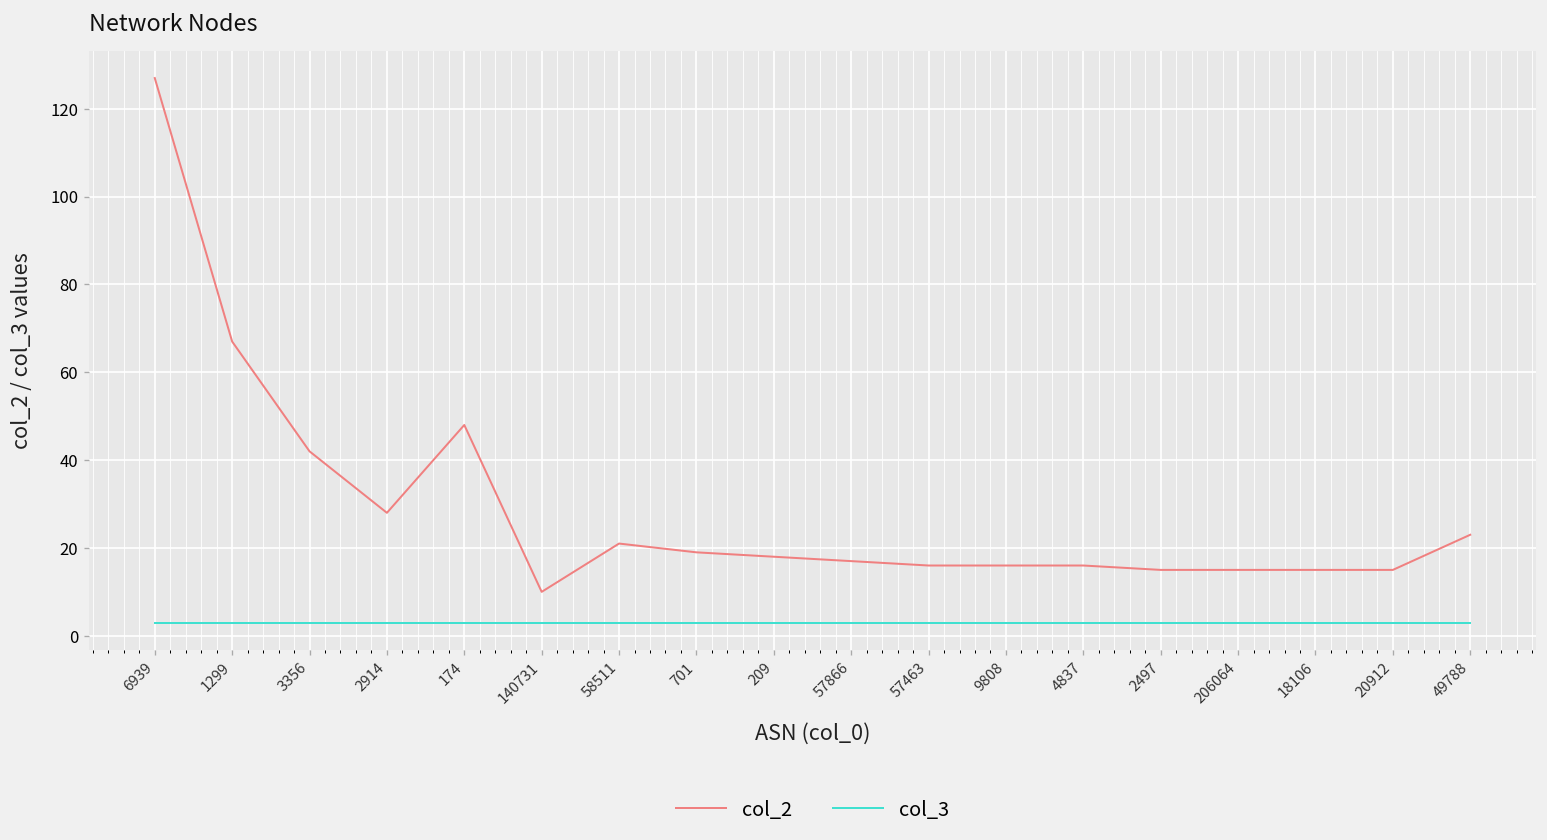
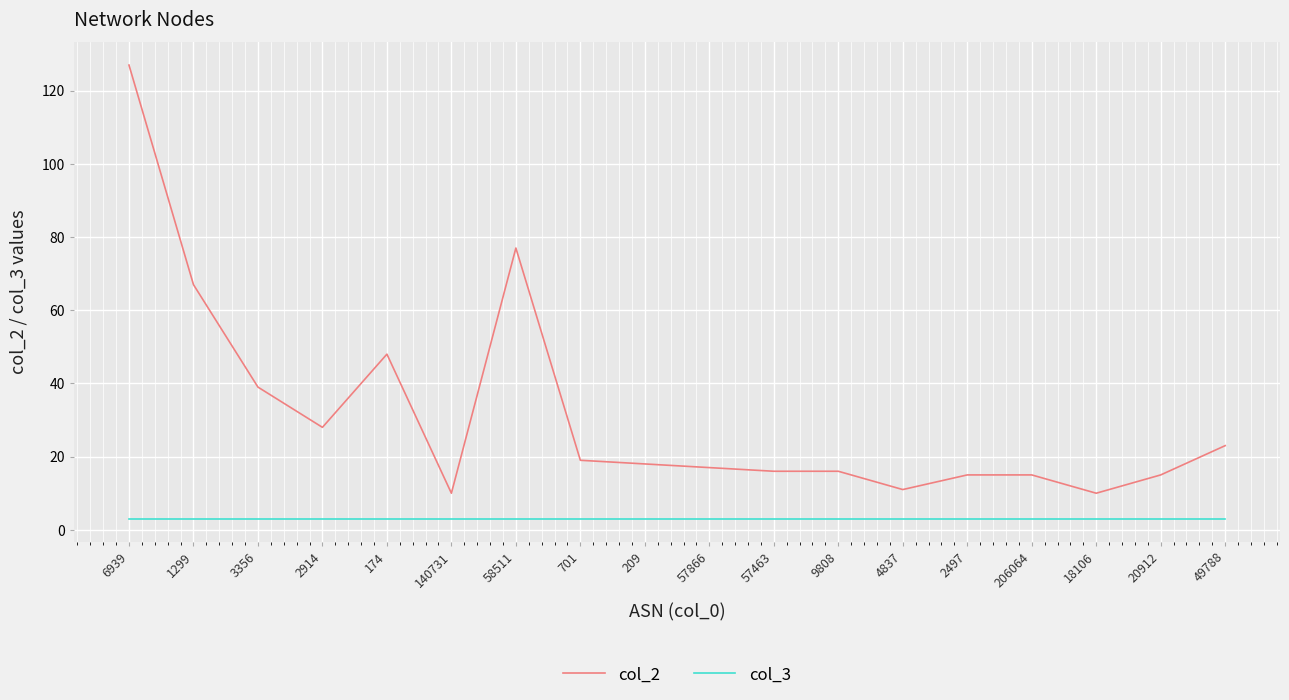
col_2, 3356: 42 -> 39
col_2, 58511: 21 -> 77
col_2, 4837: 16 -> 11
col_2, 18106: 15 -> 10
